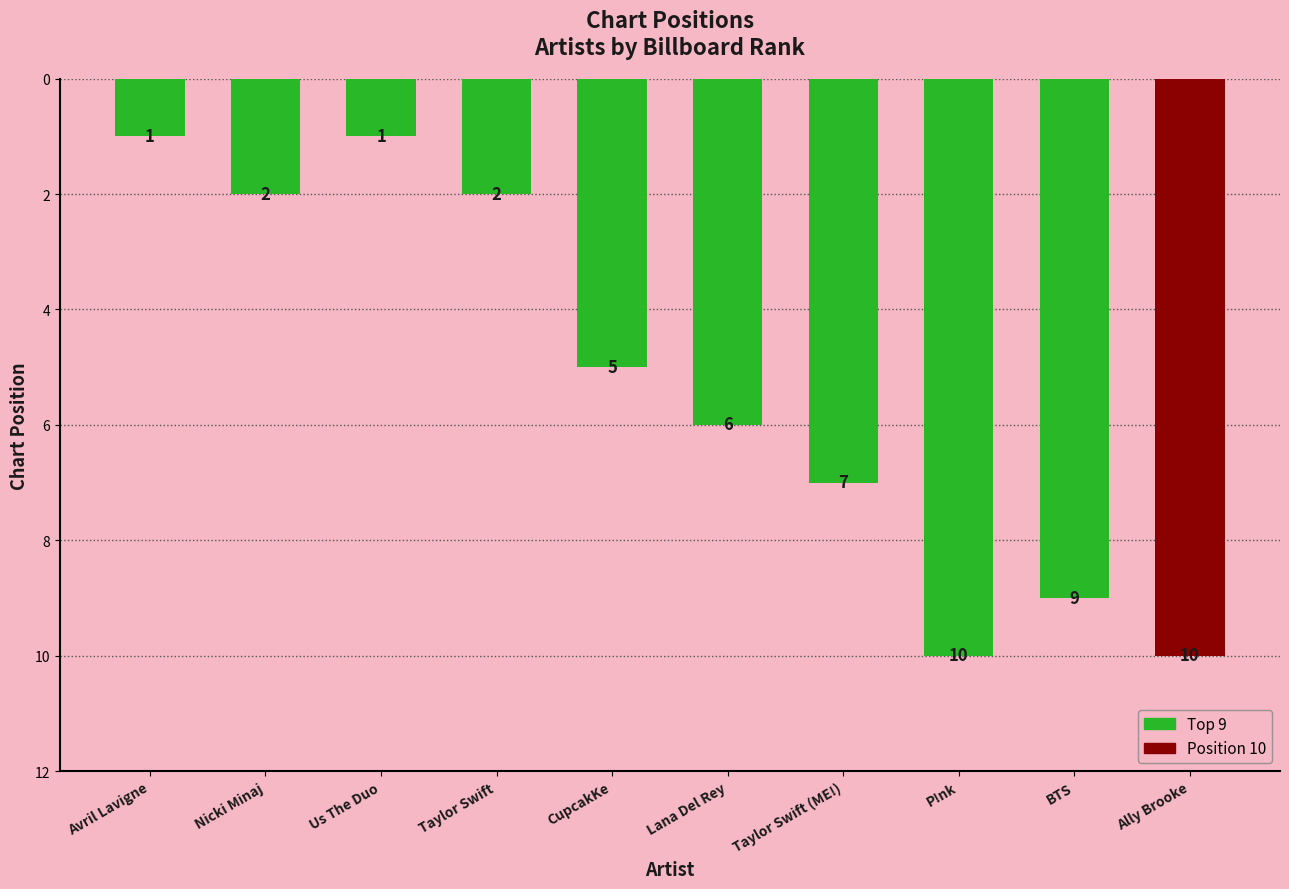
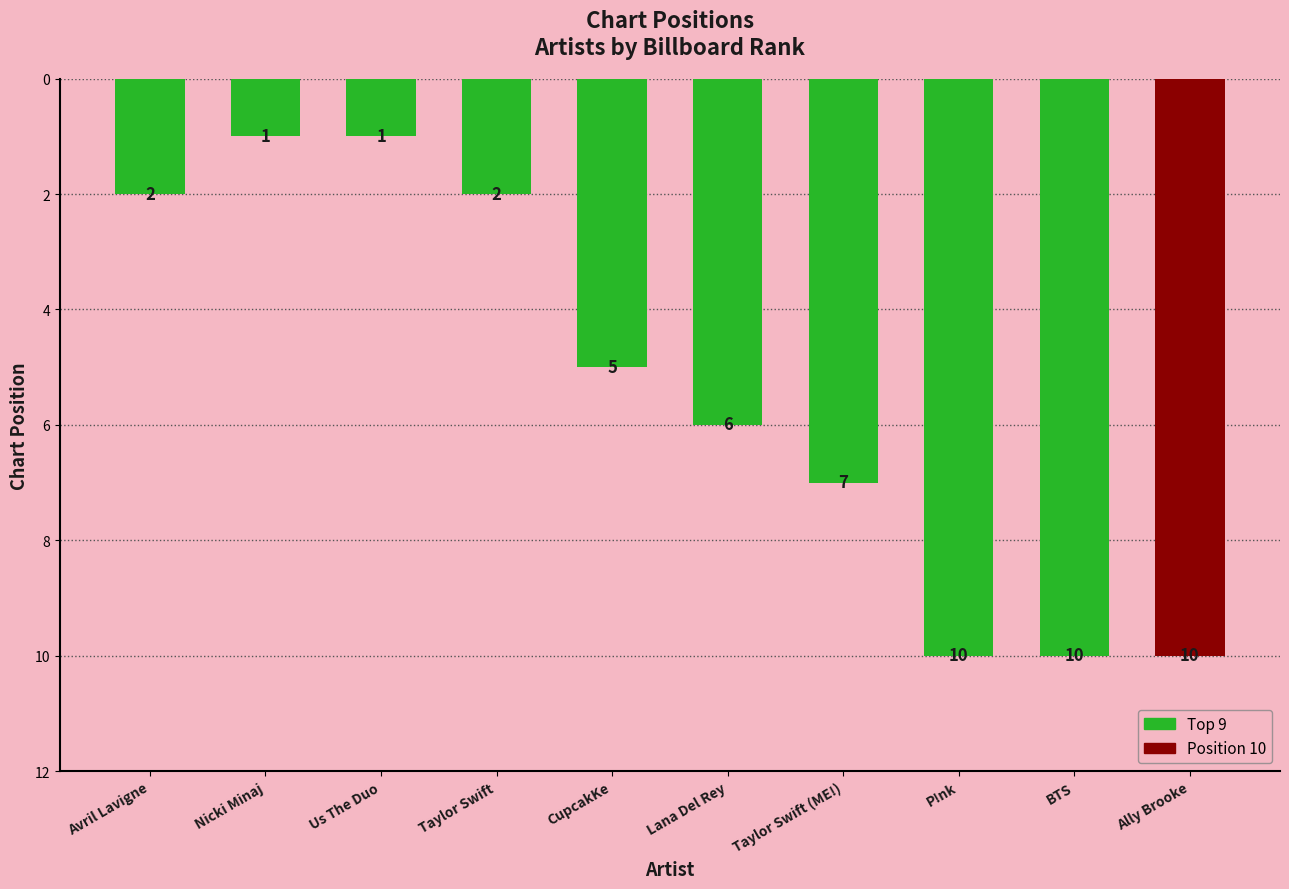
Avril Lavigne: 1 -> 2
Nicki Minaj: 2 -> 1
BTS: 9 -> 10
